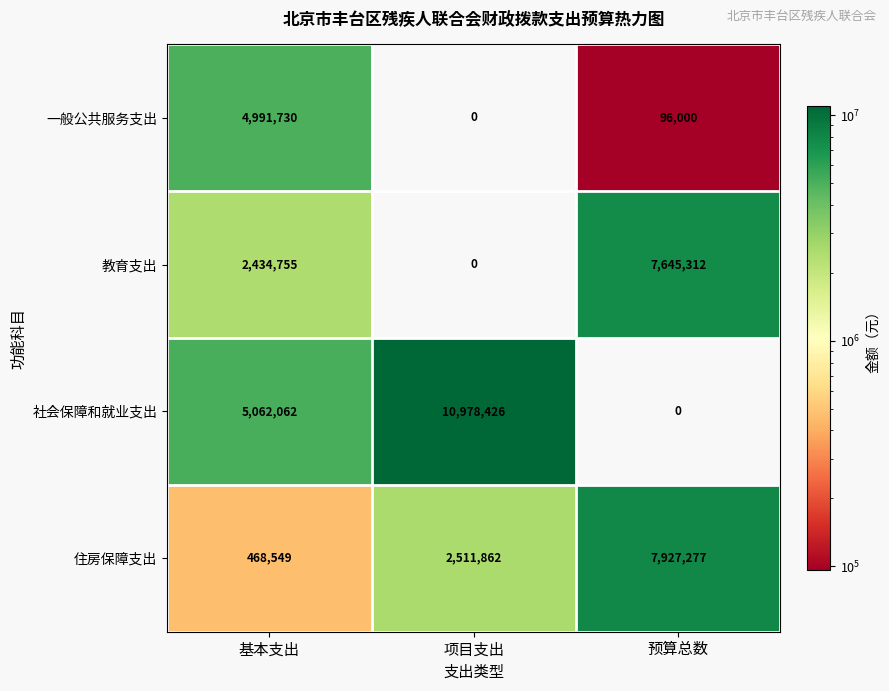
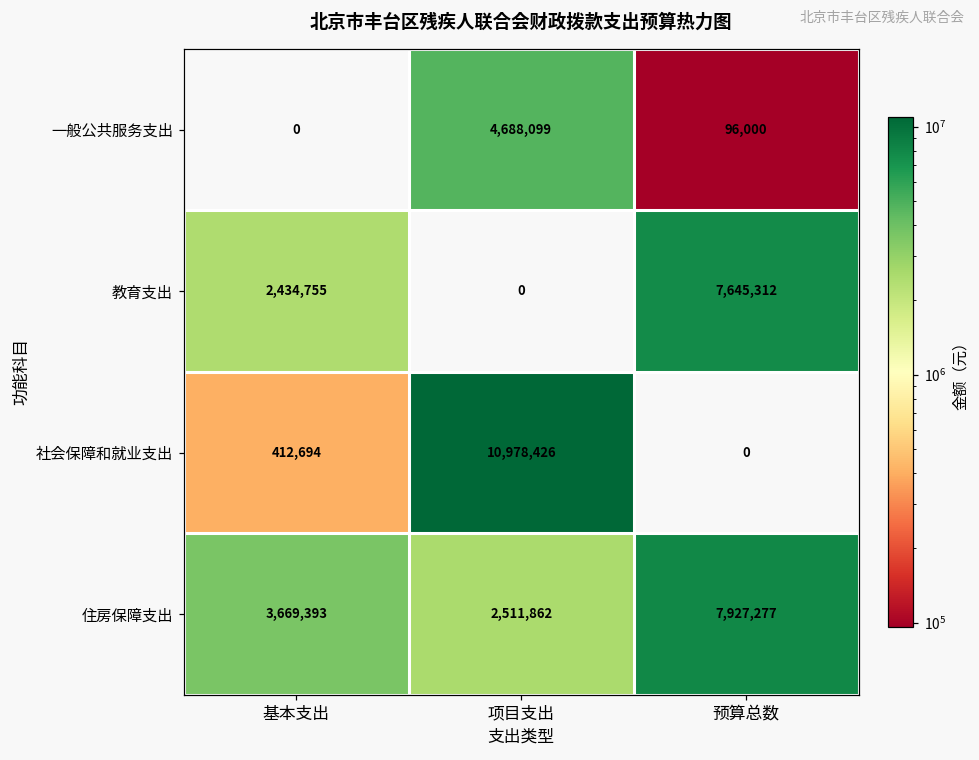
一般公共服务支出, 基本支出: 4,991,730 -> 0
一般公共服务支出, 项目支出: 0 -> 4,688,099
社会保障和就业支出, 基本支出: 5,062,062 -> 412,694
住房保障支出, 基本支出: 468,549 -> 3,669,393
